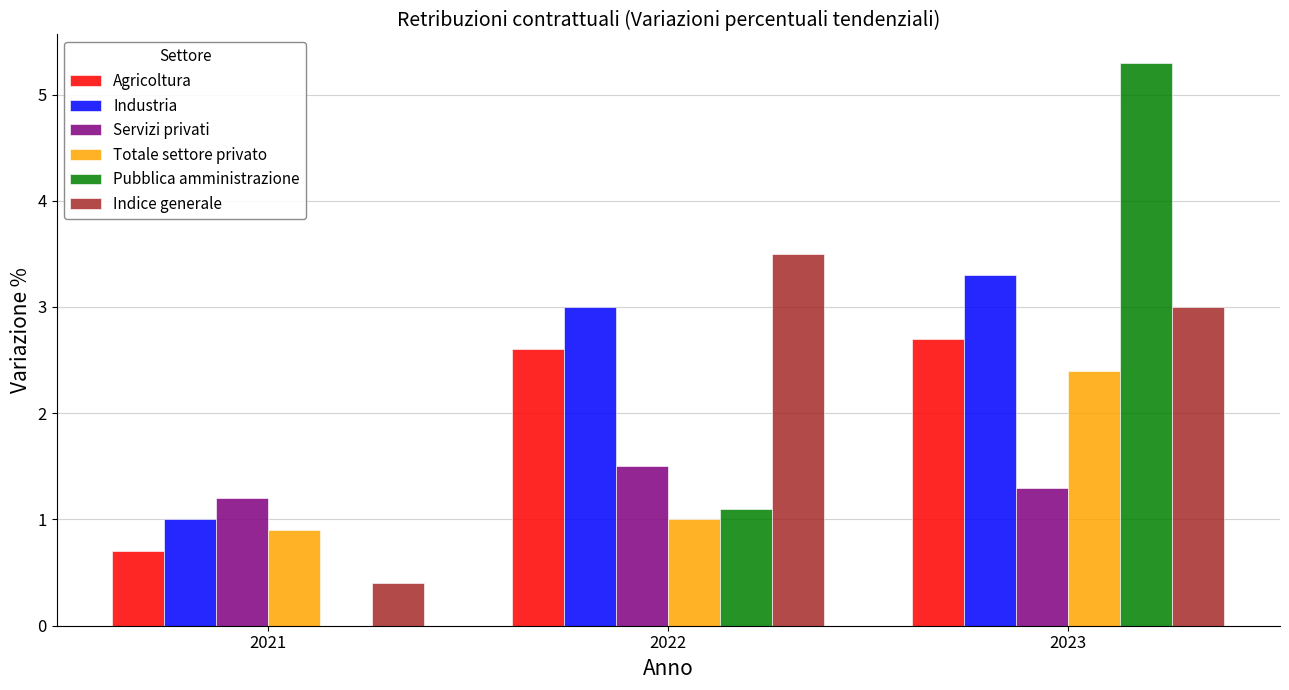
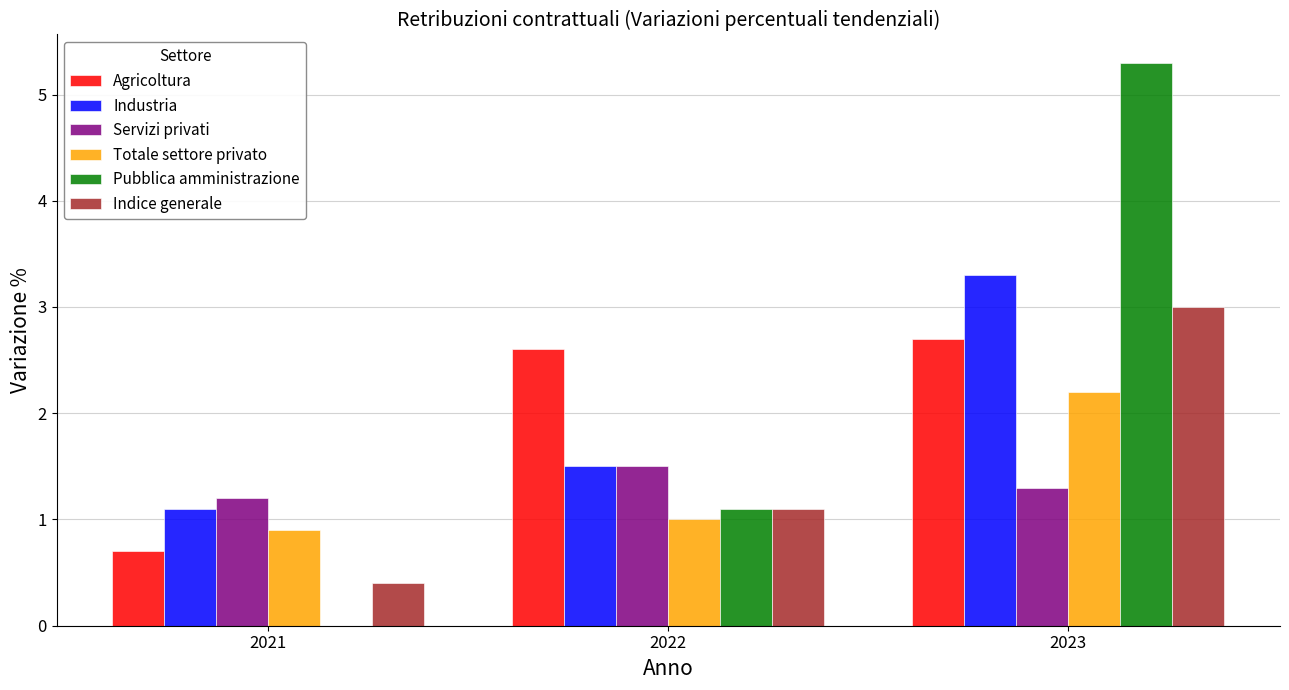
Industria, 2021: 1.0 -> 1.1
Industria, 2022: 3.0 -> 1.5
Indice generale, 2022: 3.5 -> 1.1
Totale settore privato, 2023: 2.4 -> 2.2
